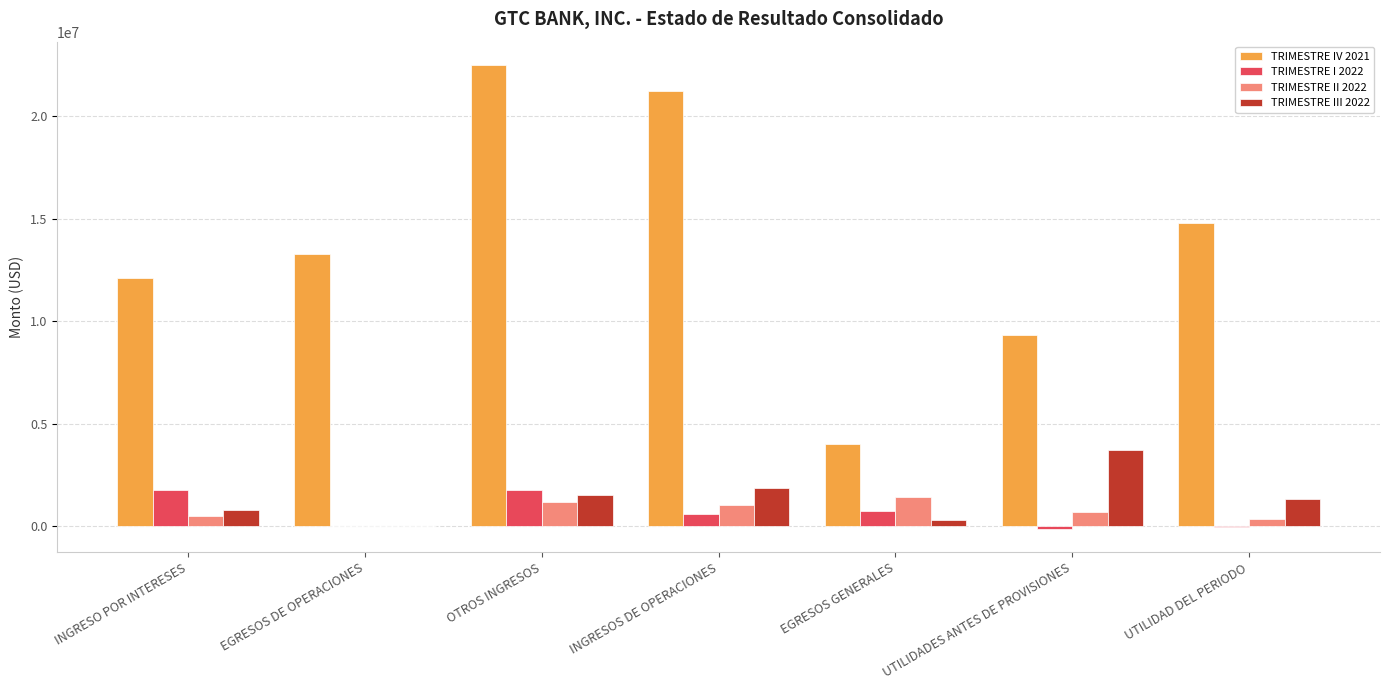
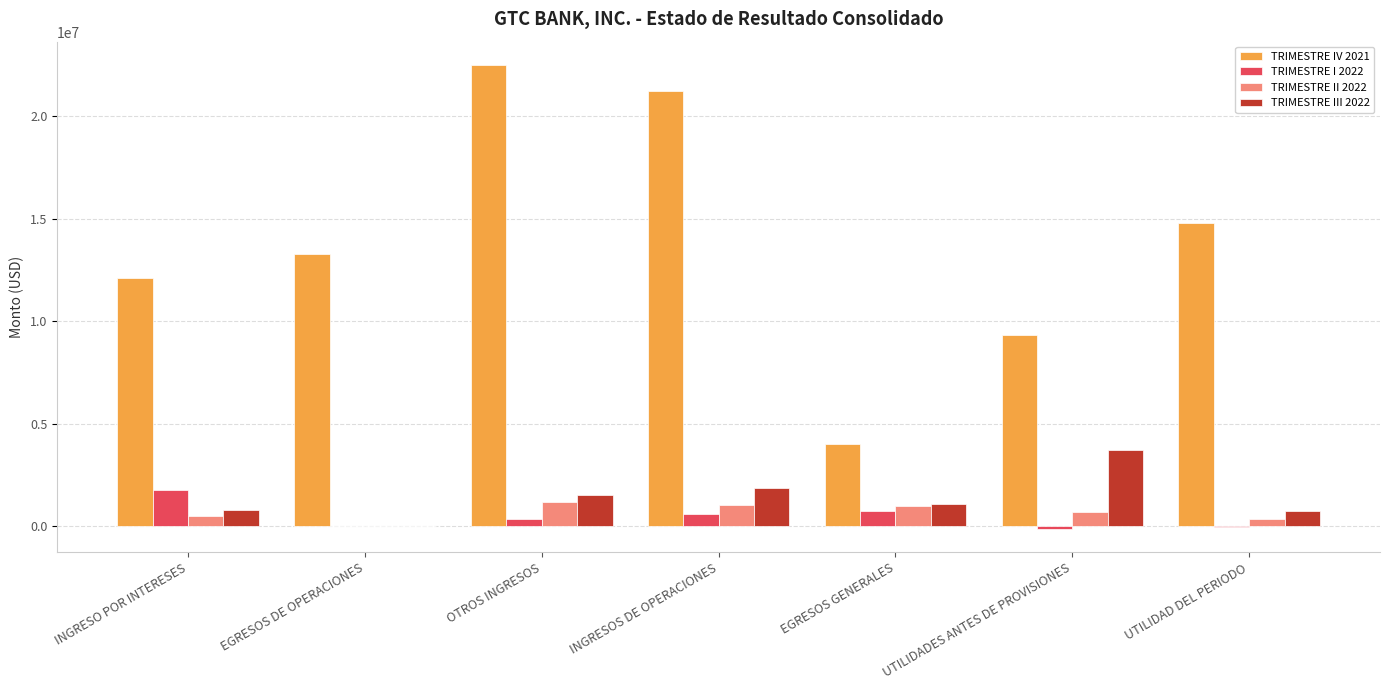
TRIMESTRE I 2022, OTROS INGRESOS: 1800000 -> 400000
TRIMESTRE II 2022, EGRESOS GENERALES: 1400000 -> 1000000
TRIMESTRE III 2022, EGRESOS GENERALES: 300000 -> 1100000
TRIMESTRE III 2022, UTILIDAD DEL PERIODO: 1300000 -> 700000
